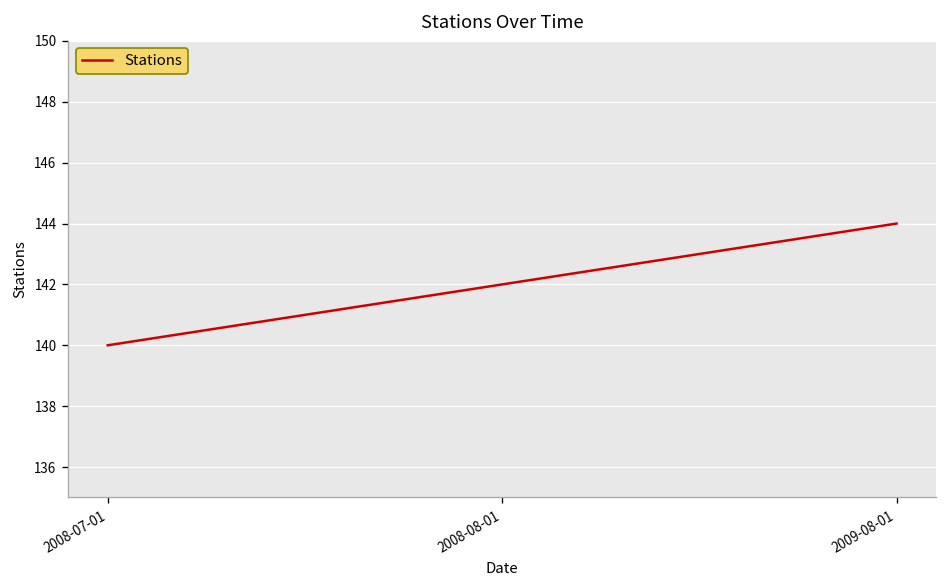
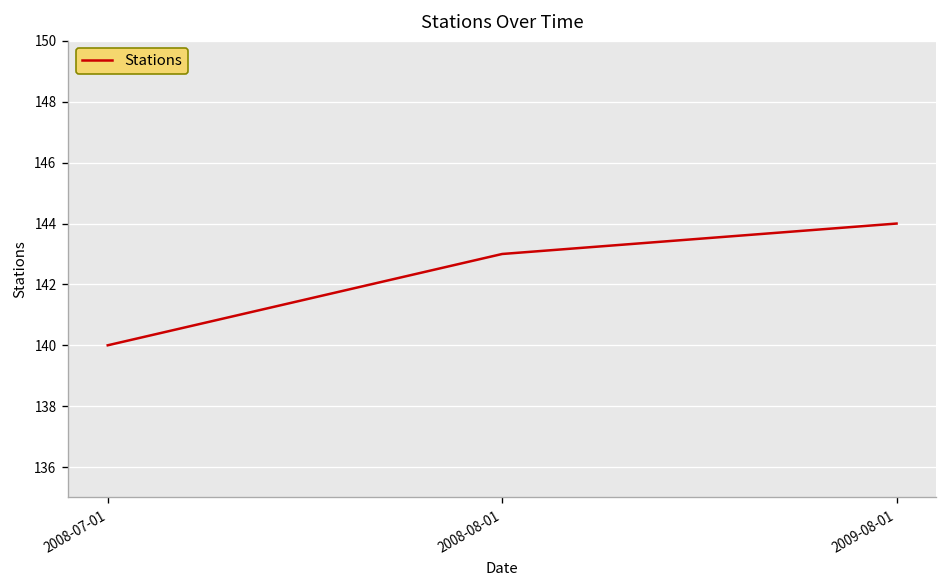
2008-08-01: 142 -> 143
